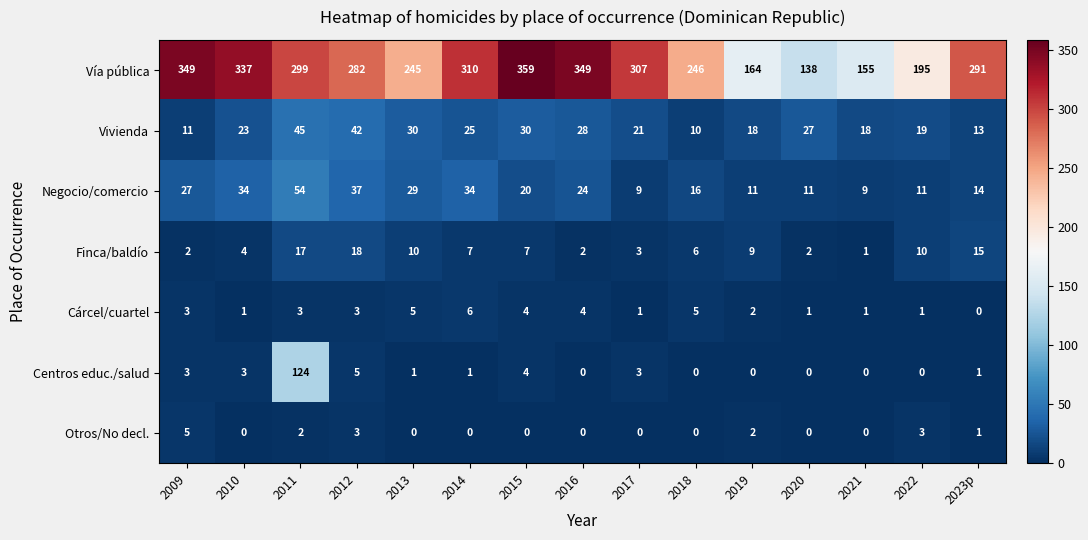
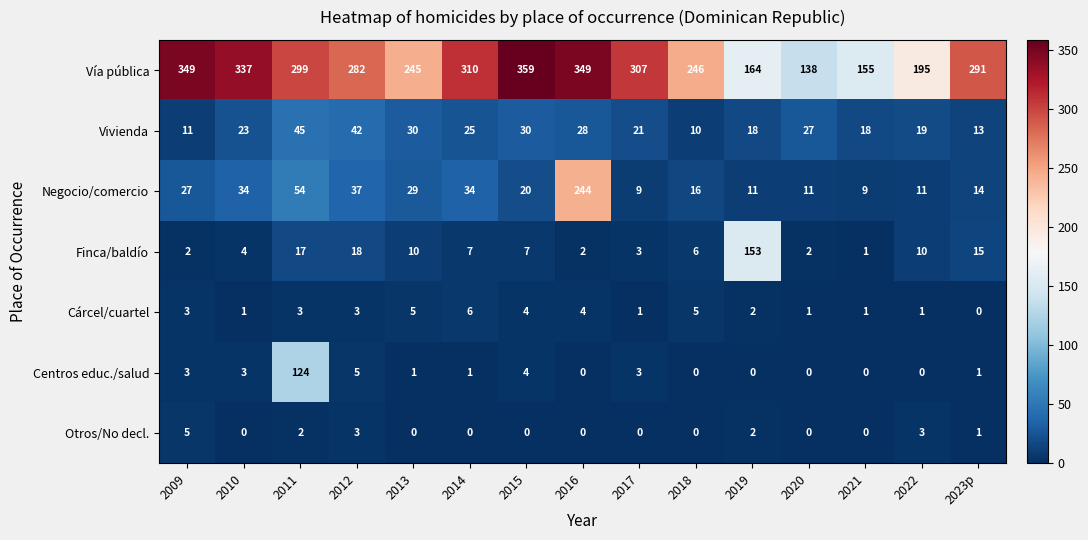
Negocio/comercio, 2016: 24 -> 244
Finca/baldío, 2019: 9 -> 153
